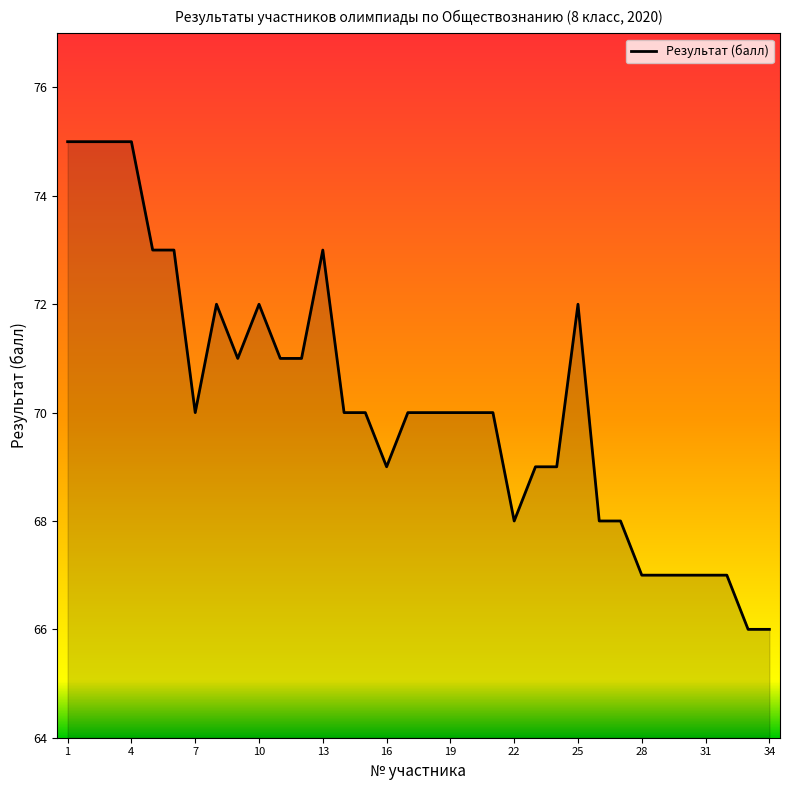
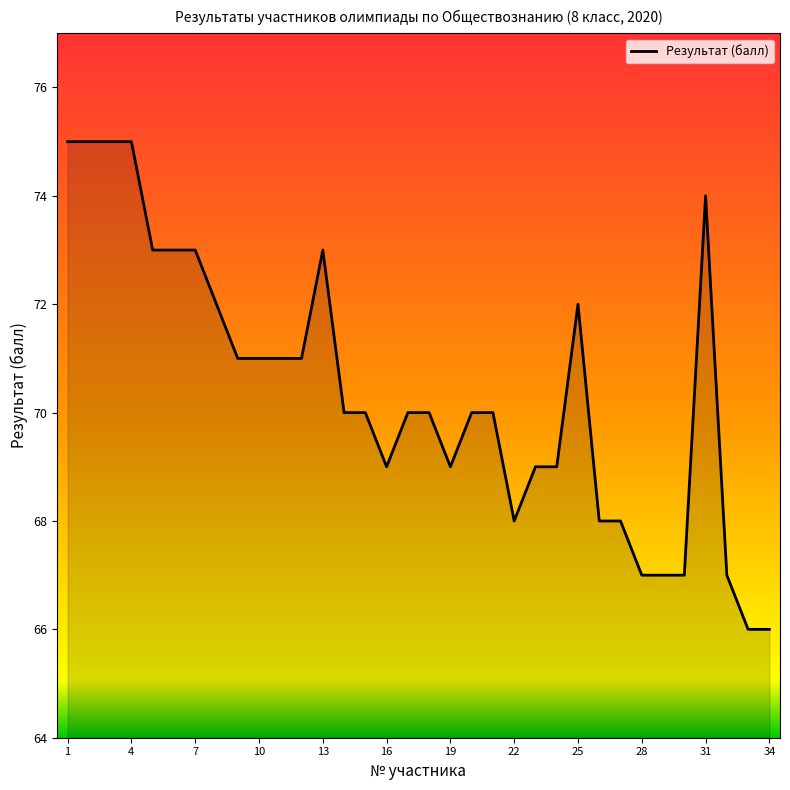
7: 70 -> 73
10: 72 -> 71
19: 70 -> 69
31: 67 -> 74
